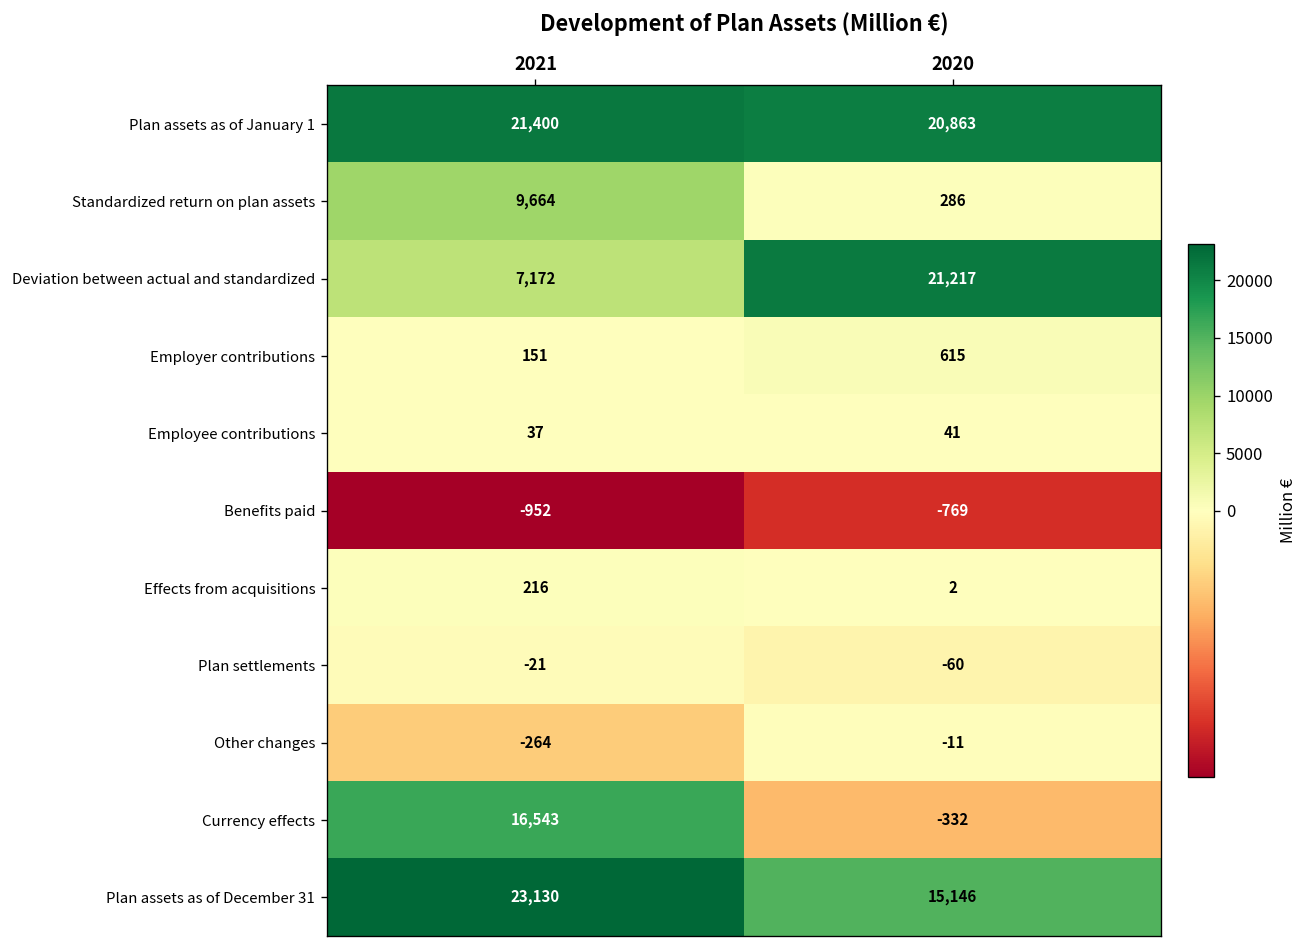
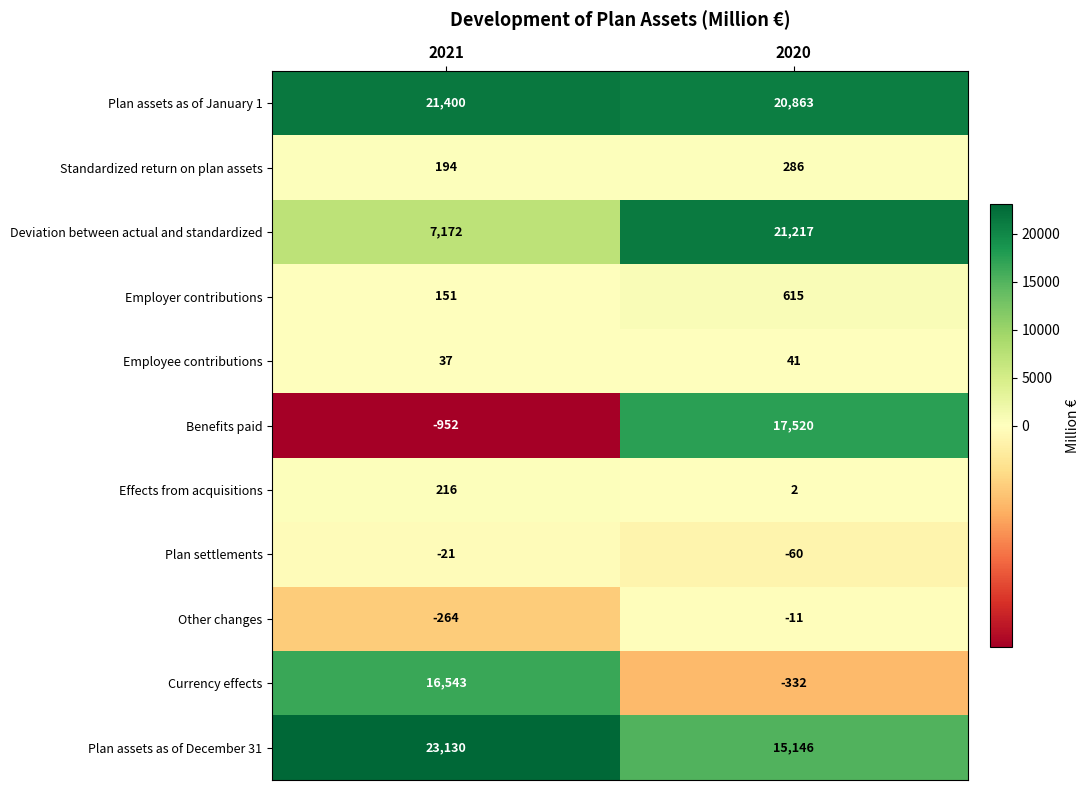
Standardized return on plan assets, 2021: 9,664 -> 194
Benefits paid, 2020: -769 -> 17,520
